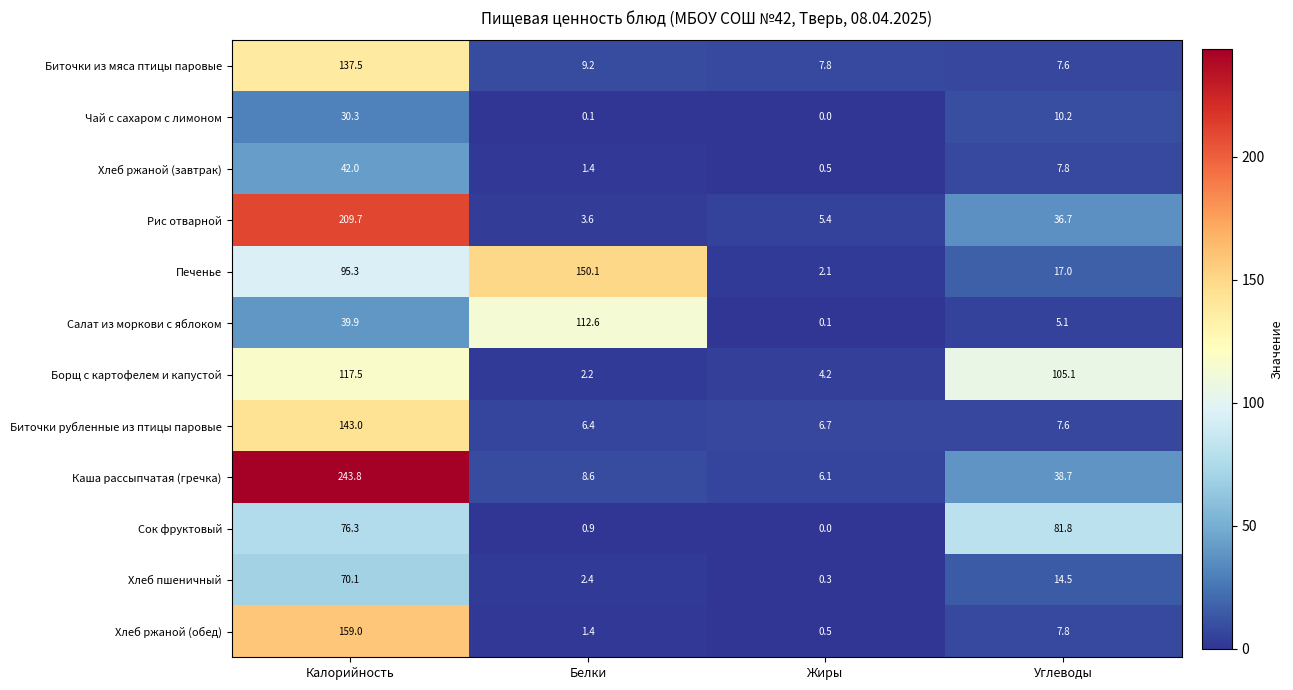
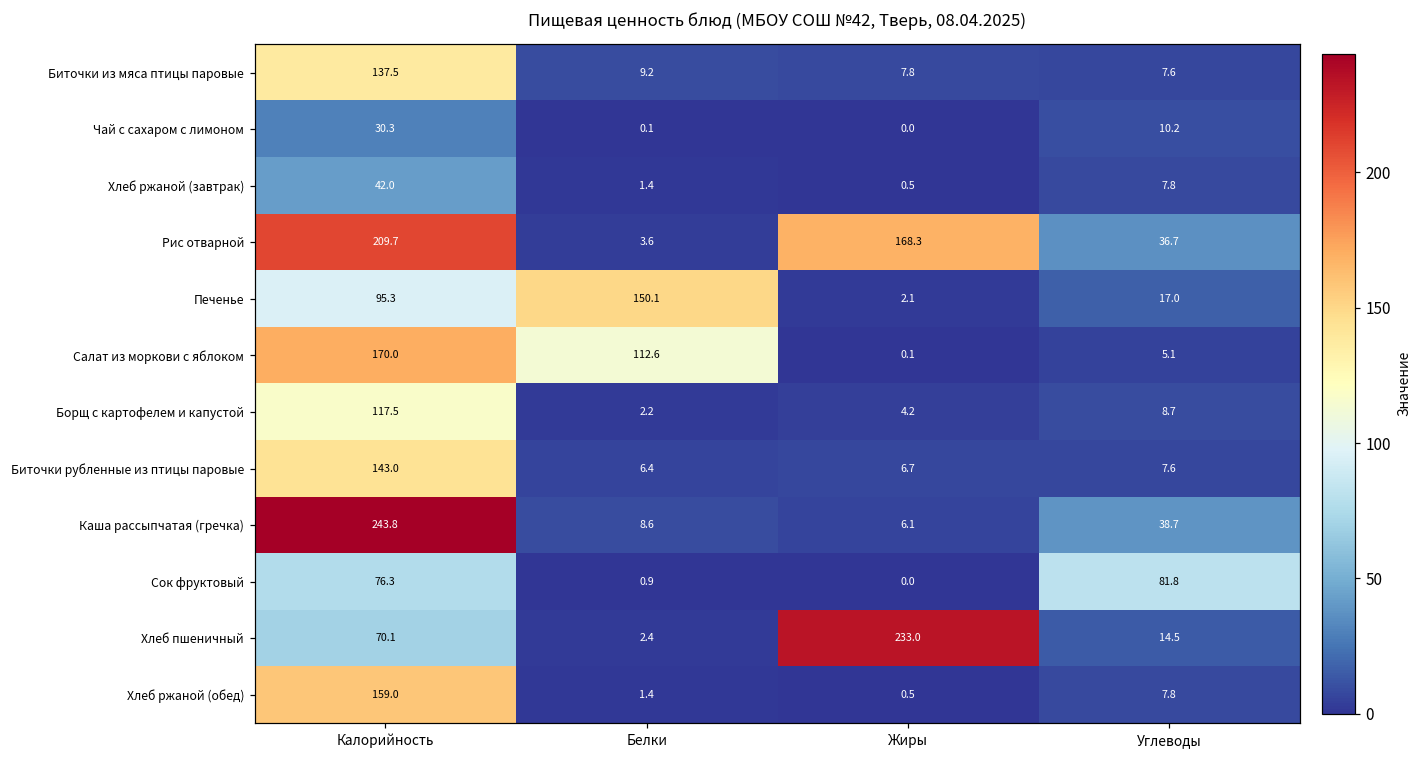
Рис отварной, Жиры: 5.4 -> 168.3
Салат из моркови с яблоком, Калорийность: 39.9 -> 170.0
Борщ с картофелем и капустой, Углеводы: 105.1 -> 8.7
Хлеб пшеничный, Жиры: 0.3 -> 233.0
